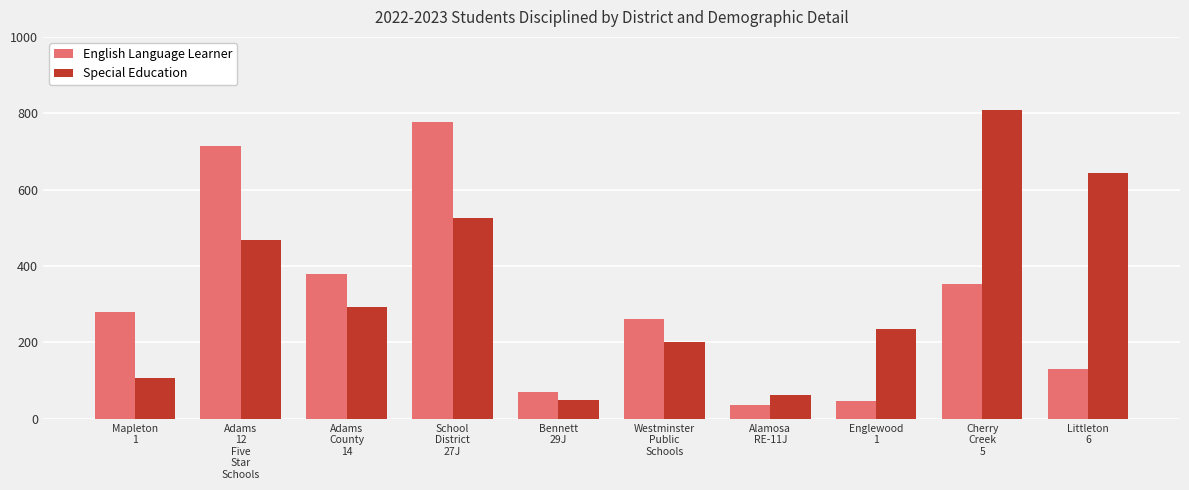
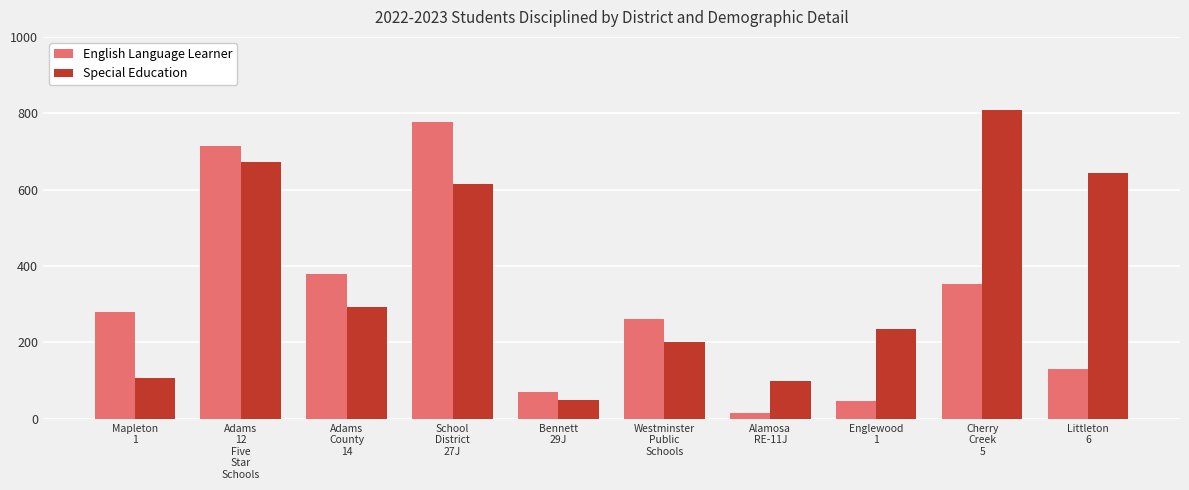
Special Education, Adams 12 Five Star Schools: 470 -> 670
Special Education, School District 27J: 530 -> 610
English Language Learner, Alamosa RE-11J: 40 -> 20
Special Education, Alamosa RE-11J: 60 -> 100
